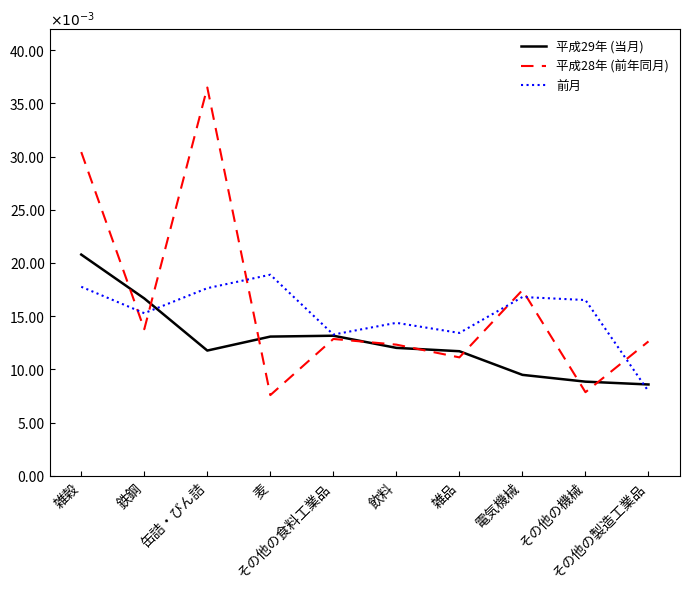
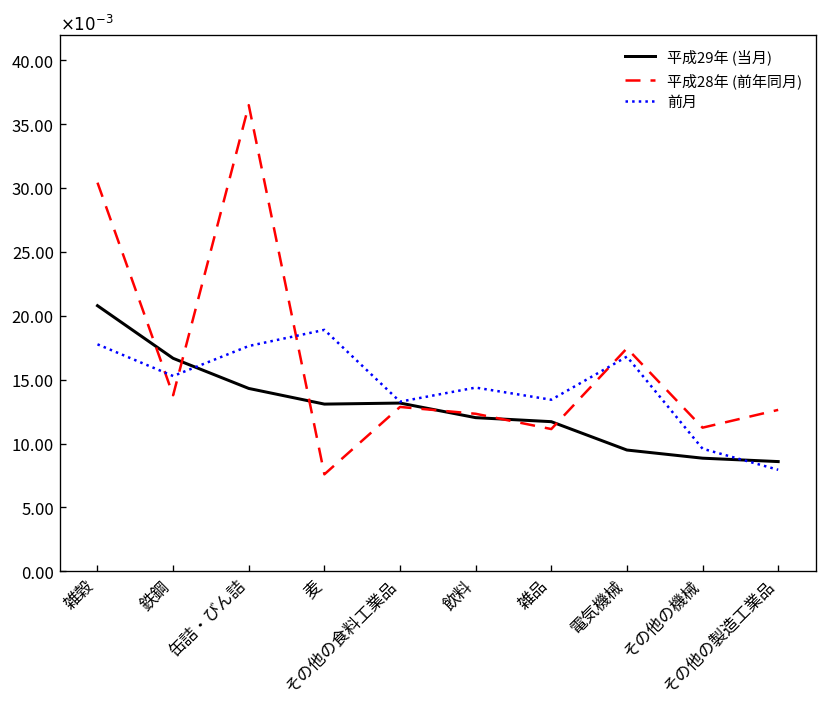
平成29年 (当月), 缶詰・びん詰: 11.8 -> 14.3
平成28年 (前年同月), その他の機械: 7.9 -> 11.2
前月, その他の機械: 16.5 -> 9.6
